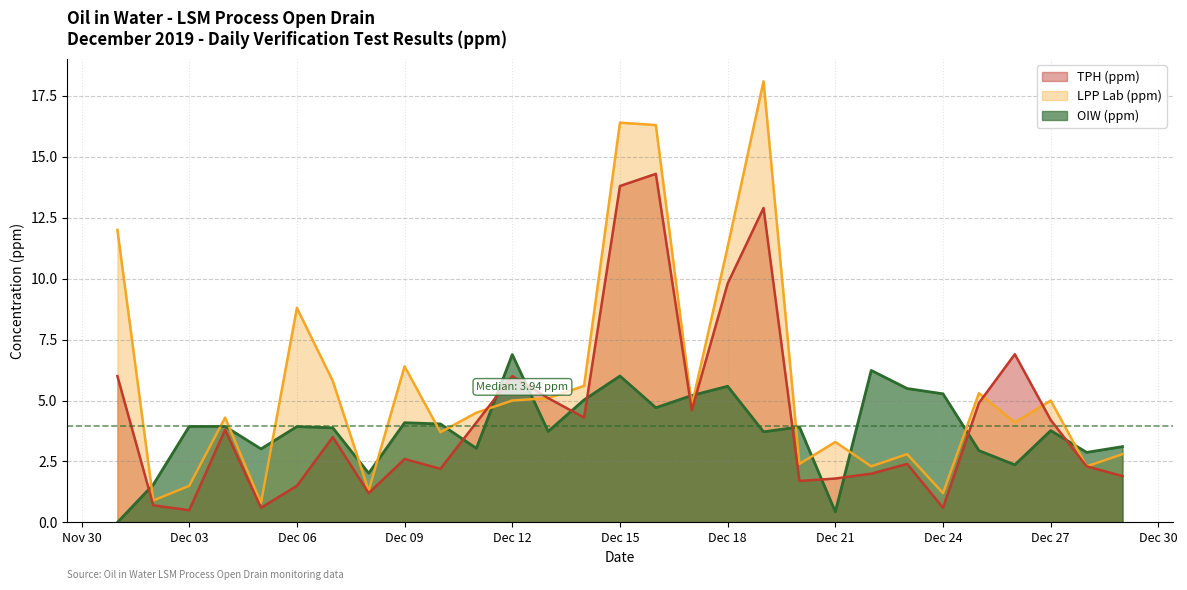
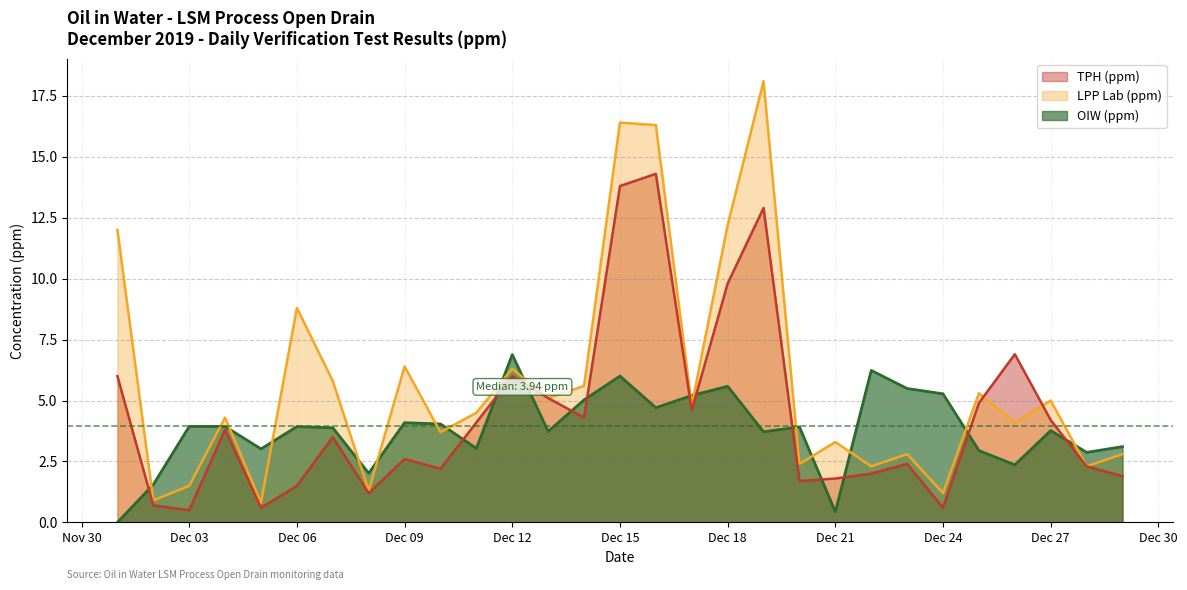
LPP Lab (ppm), Dec 12: 5.0 -> 6.3
LPP Lab (ppm), Dec 18: 11.3 -> 12.2
